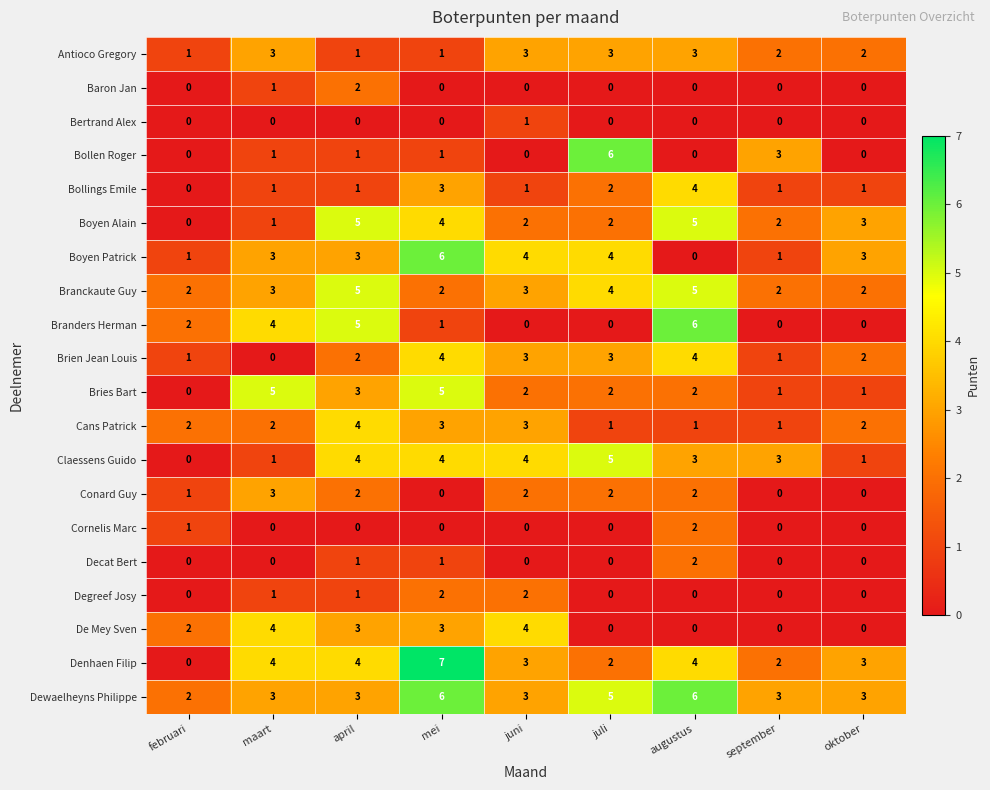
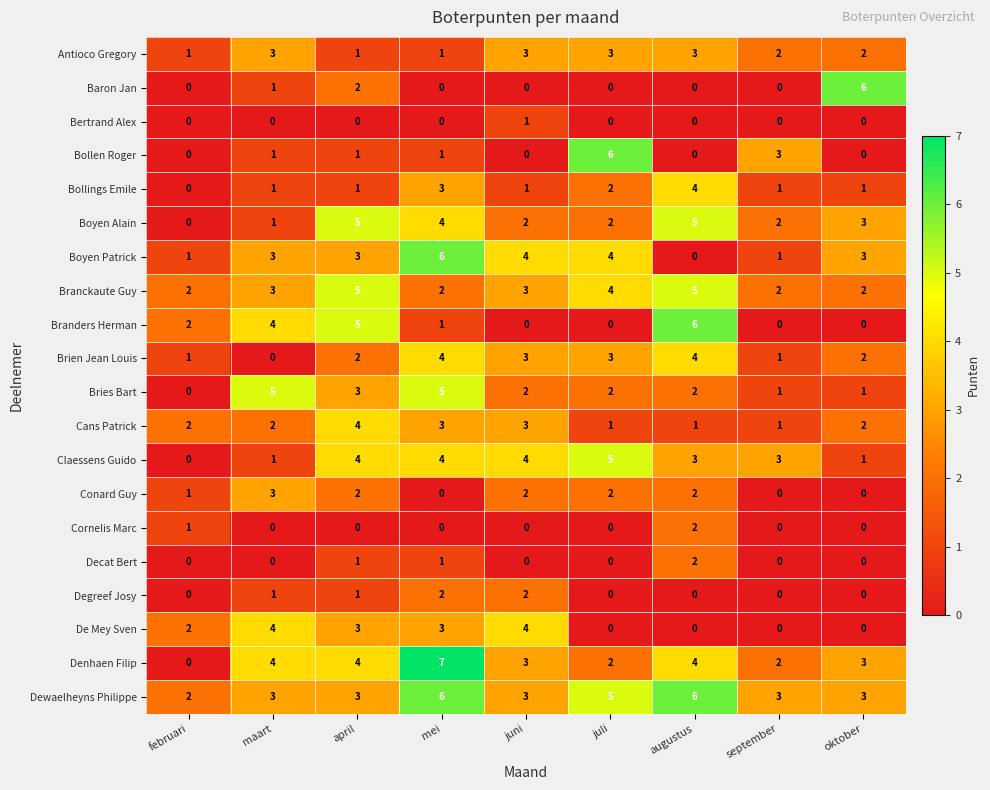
Baron Jan, oktober: 0 -> 6
